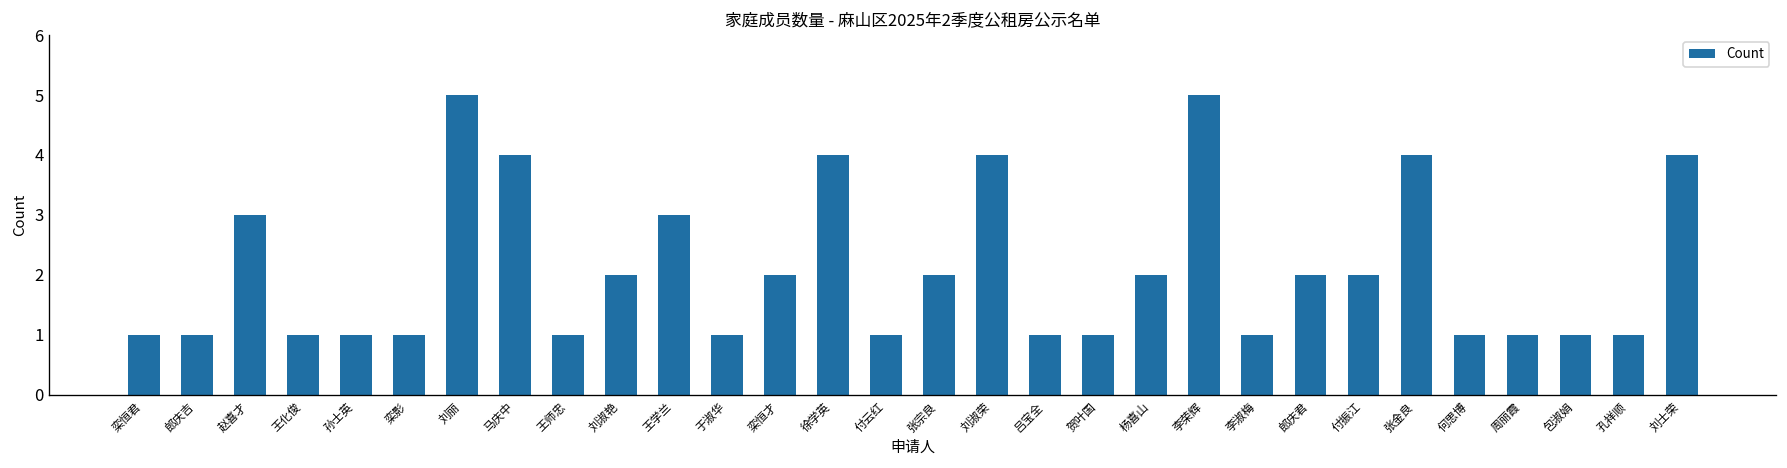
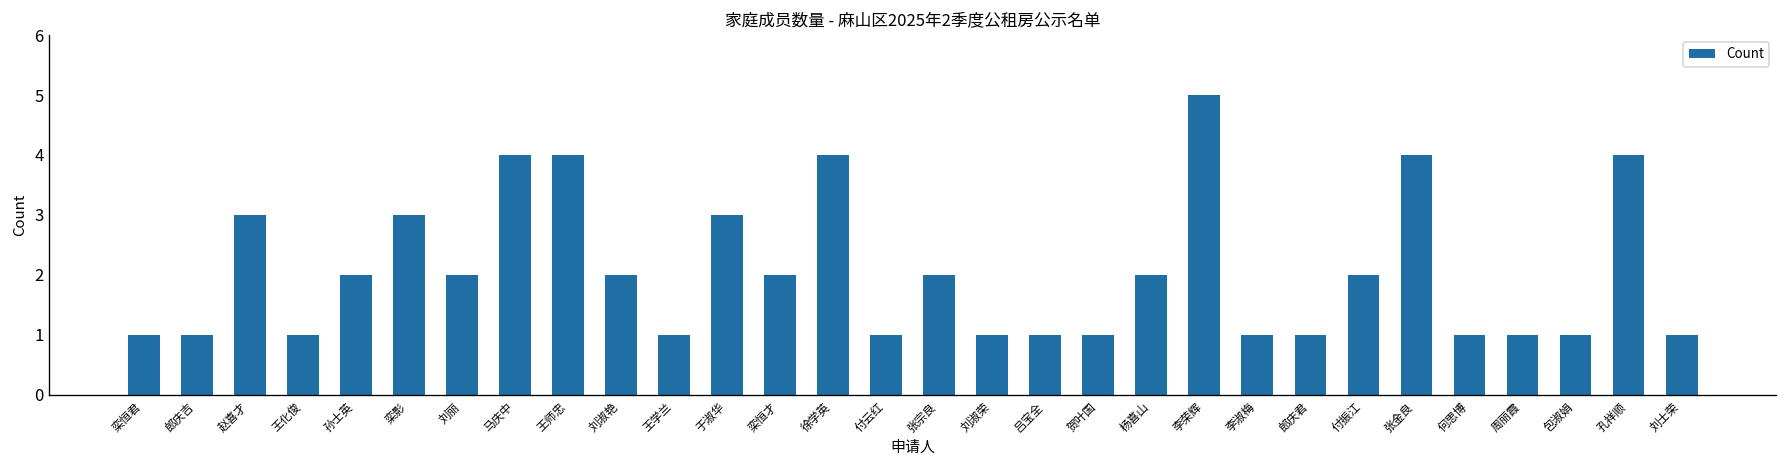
孙士英: 1 -> 2
栾影: 1 -> 3
刘丽: 5 -> 2
王师忠: 1 -> 4
王学兰: 3 -> 1
于淑华: 1 -> 3
刘淑荣: 4 -> 1
郎庆君: 2 -> 1
孔祥顺: 1 -> 4
刘士荣: 4 -> 1
